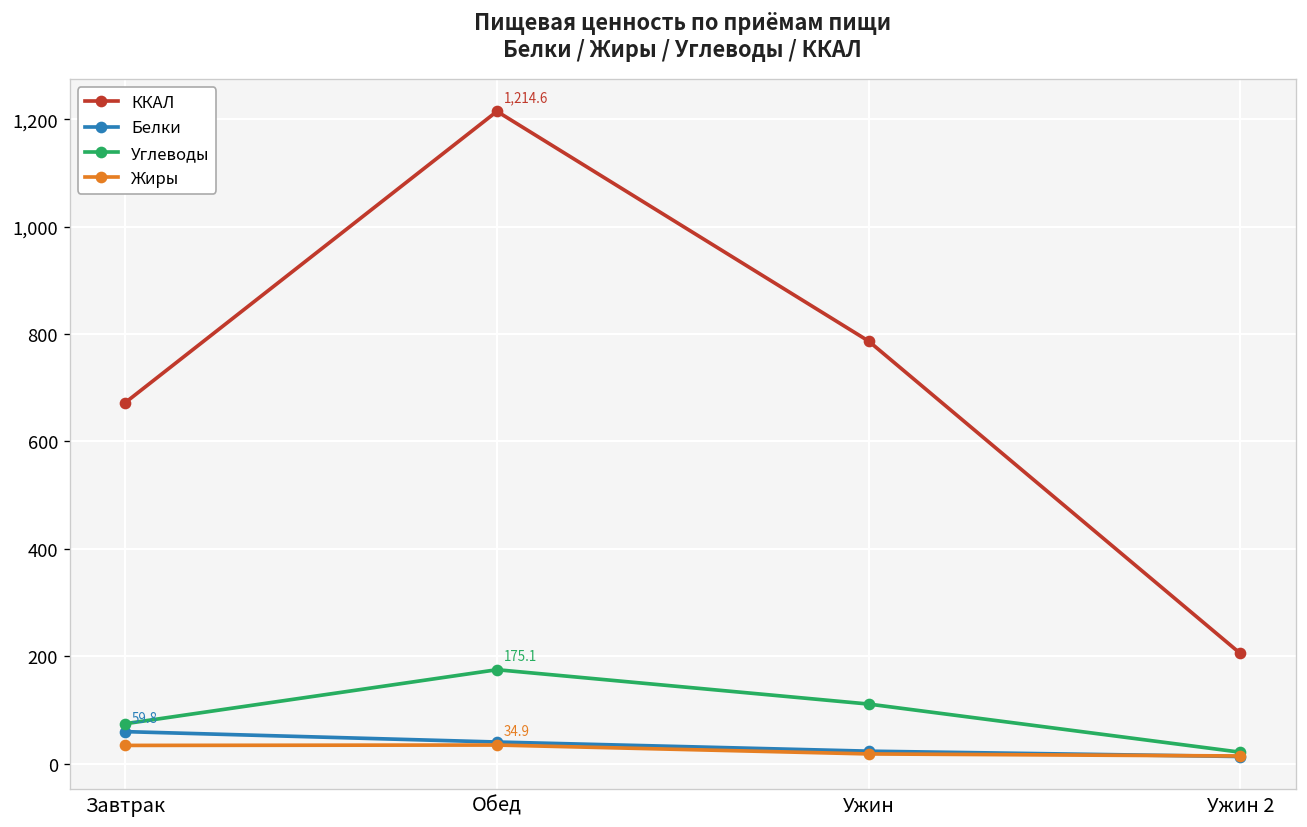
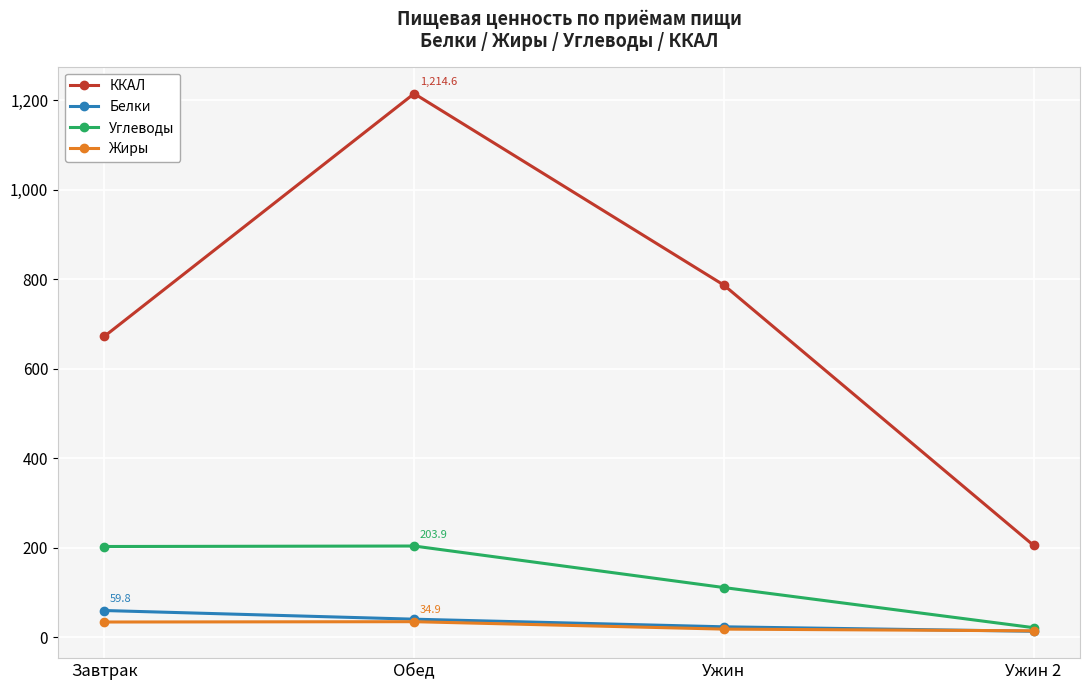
Углеводы, Завтрак: 70 -> 200
Углеводы, Обед: 175.1 -> 203.9
